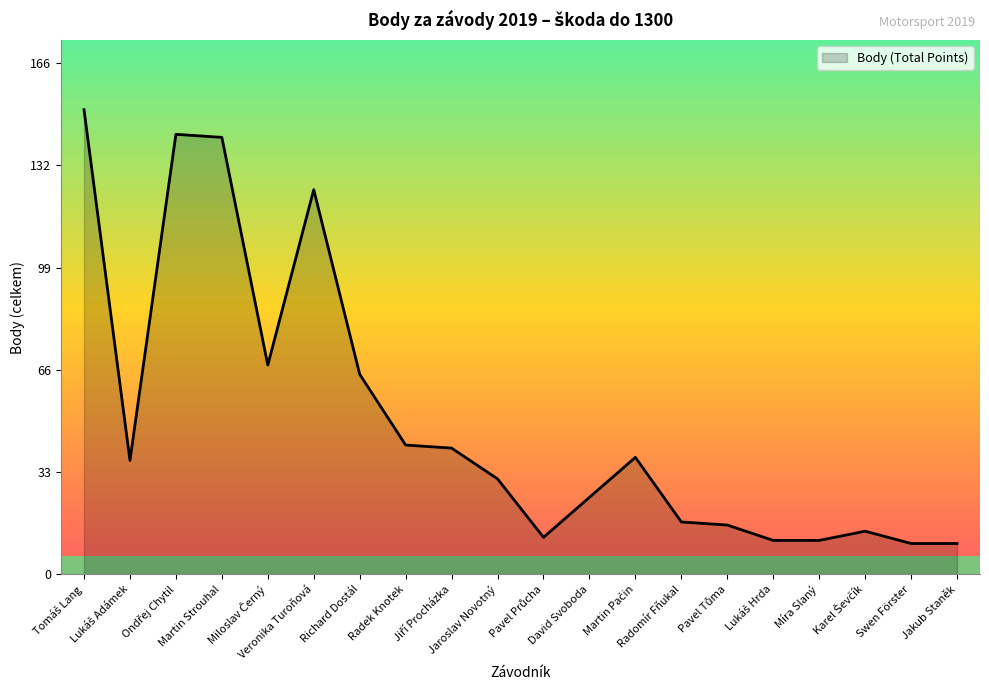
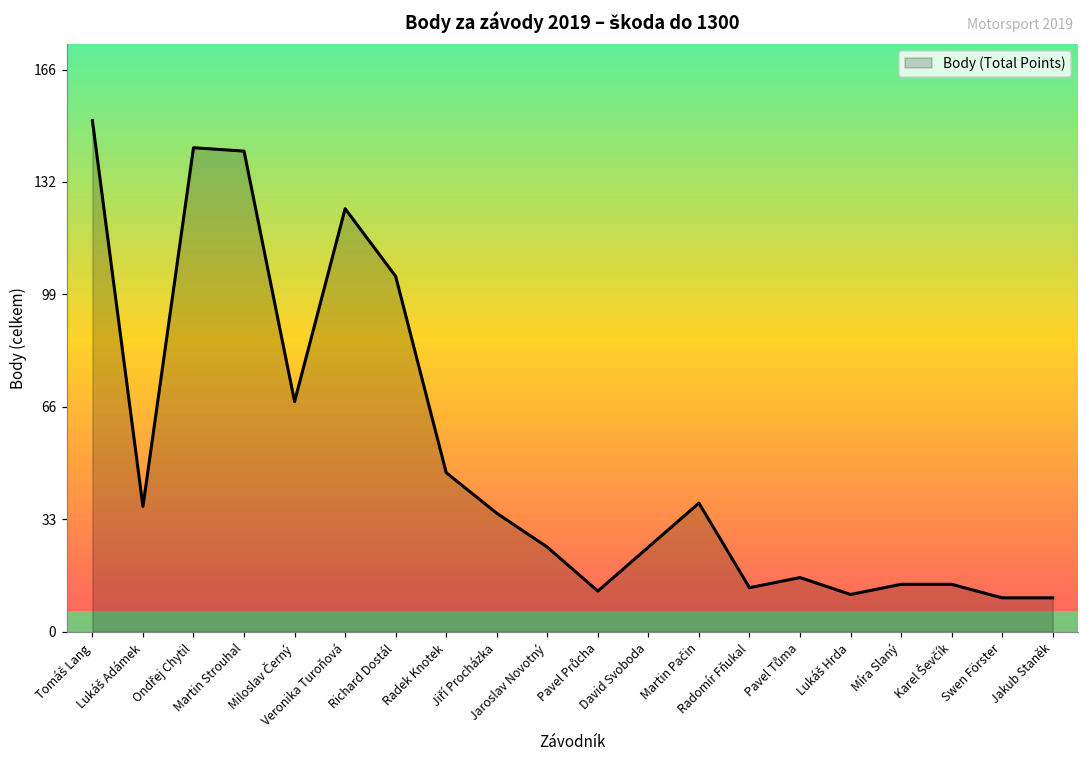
Richard Dostál: 65 -> 105
Radek Knotek: 42 -> 47
Jiří Procházka: 41 -> 35
Jaroslav Novotný: 31 -> 25
Radomír Fňukal: 17 -> 13
Míra Slaný: 11 -> 14
